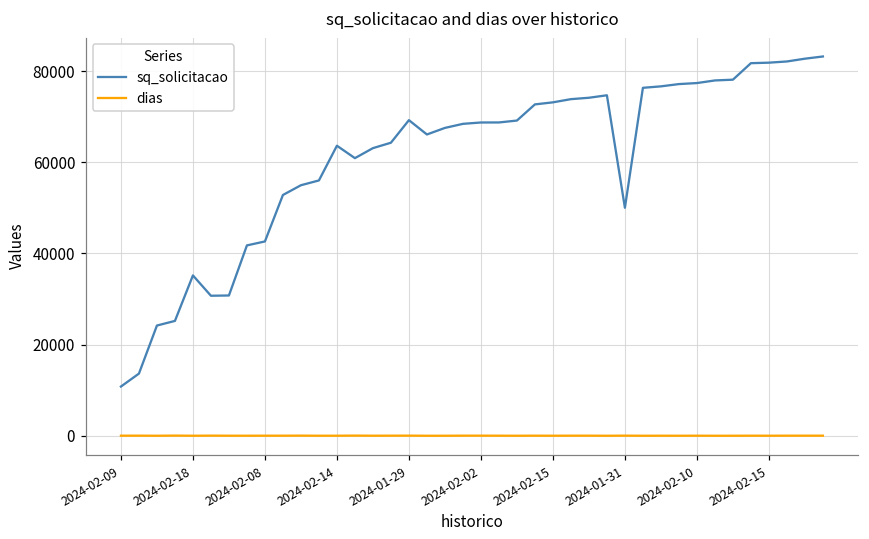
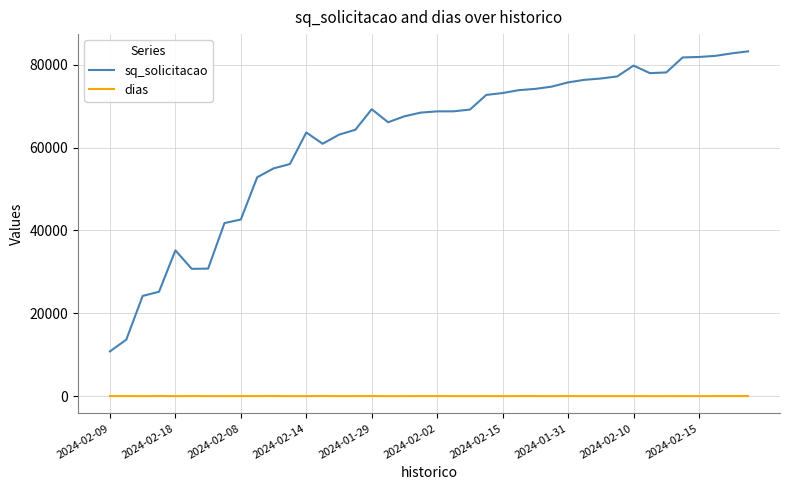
sq_solicitacao, 2024-01-31: 50000 -> 76000
sq_solicitacao, 2024-02-10: 77000 -> 80000
